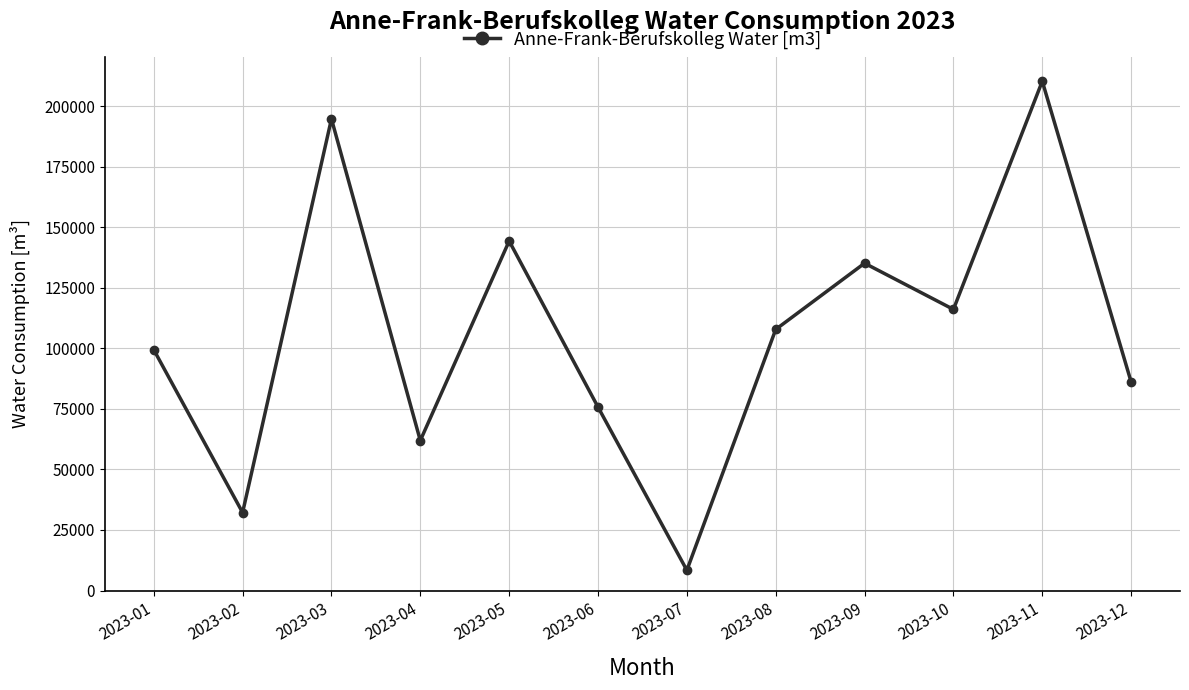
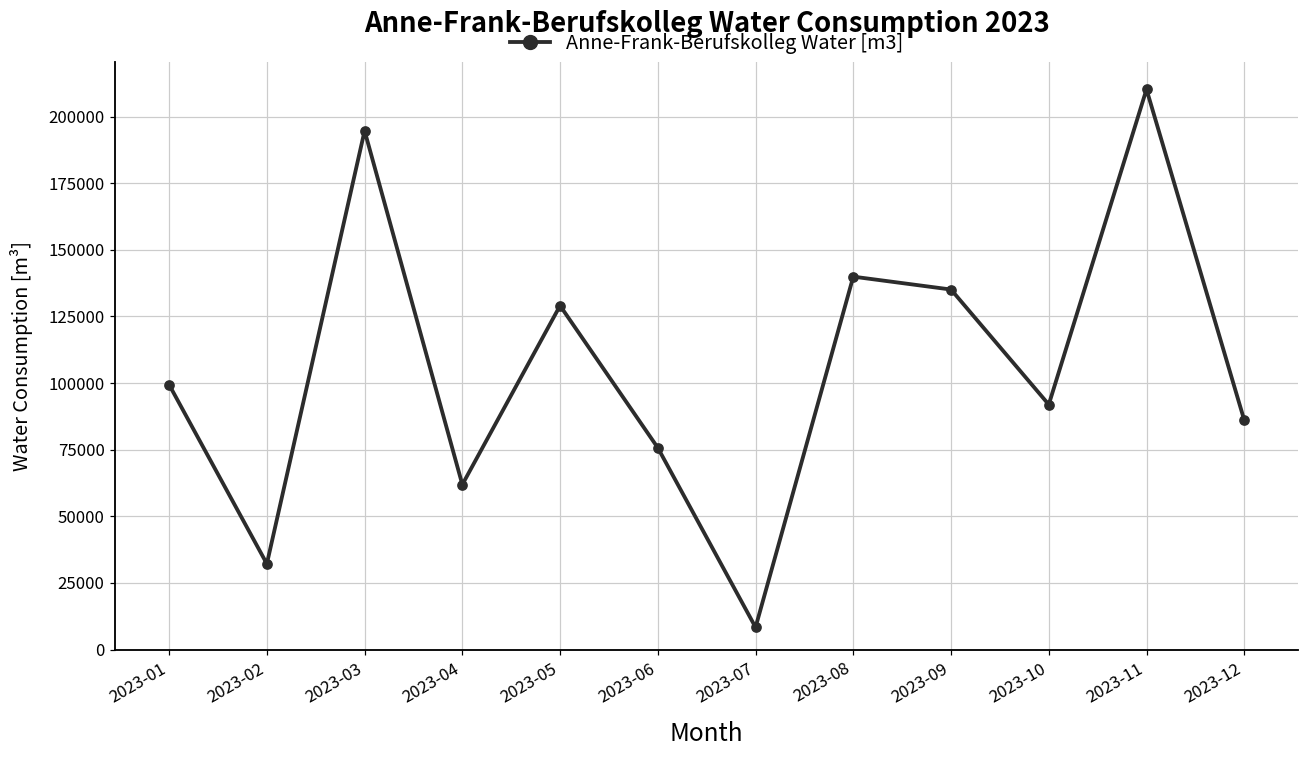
2023-05: 144000 -> 129000
2023-08: 108000 -> 140000
2023-10: 116000 -> 92000
